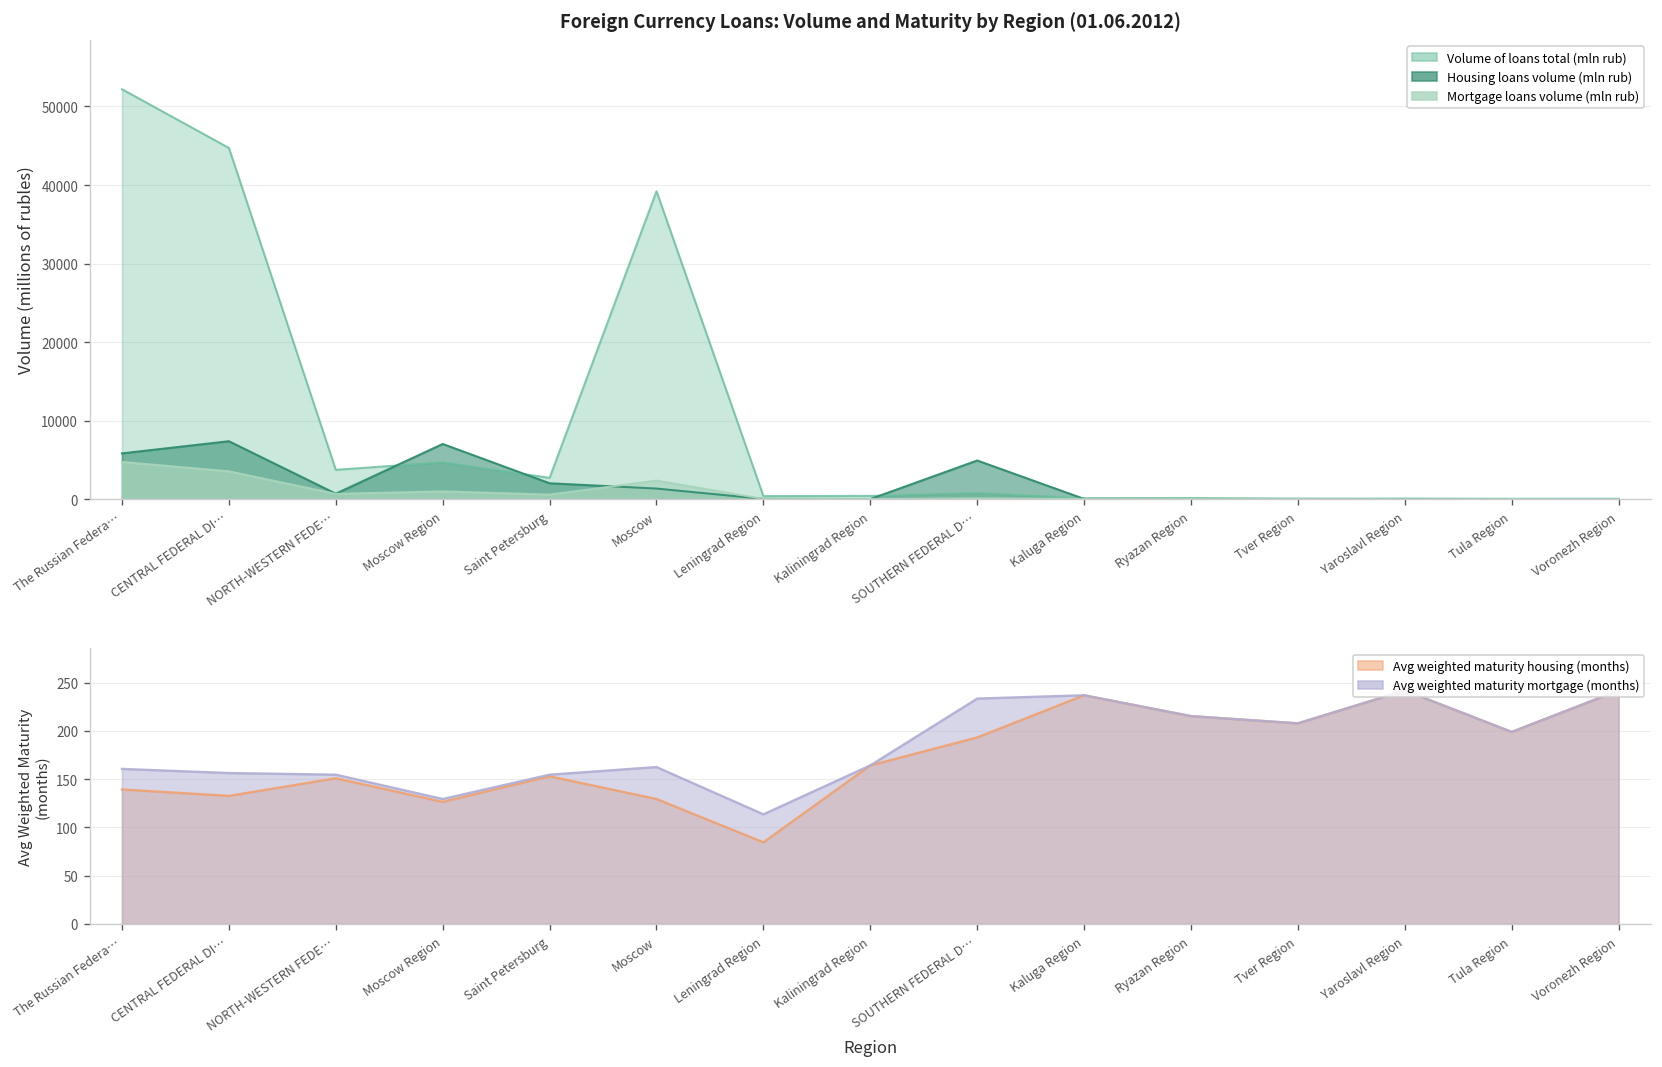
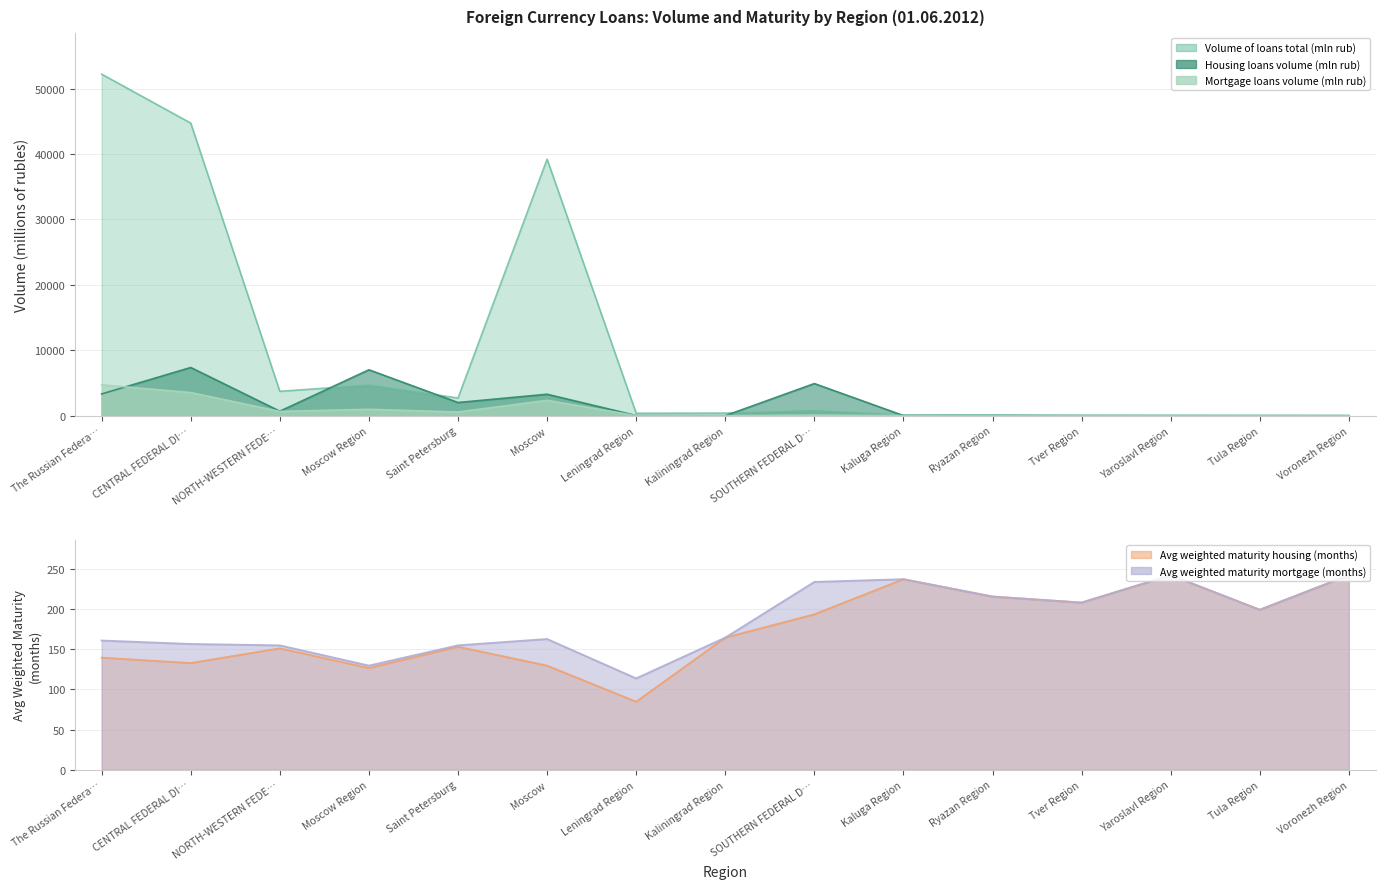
Foreign Currency Loans: Volume and Maturity by Region (01.06.2012), Housing loans volume (mln rub), The Russian Federa…: 6000 -> 3000
Foreign Currency Loans: Volume and Maturity by Region (01.06.2012), Housing loans volume (mln rub), Moscow: 1000 -> 3000
